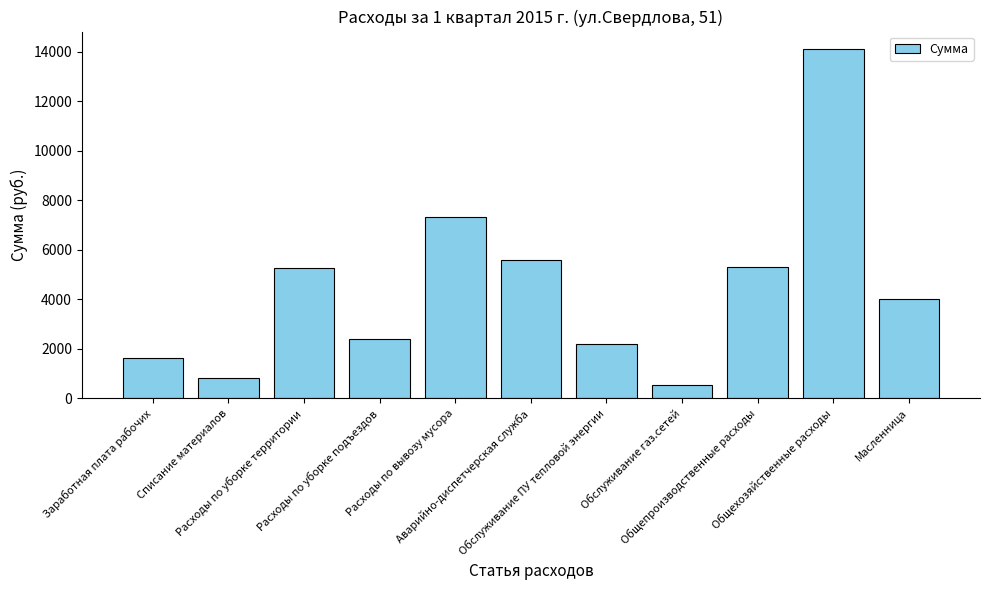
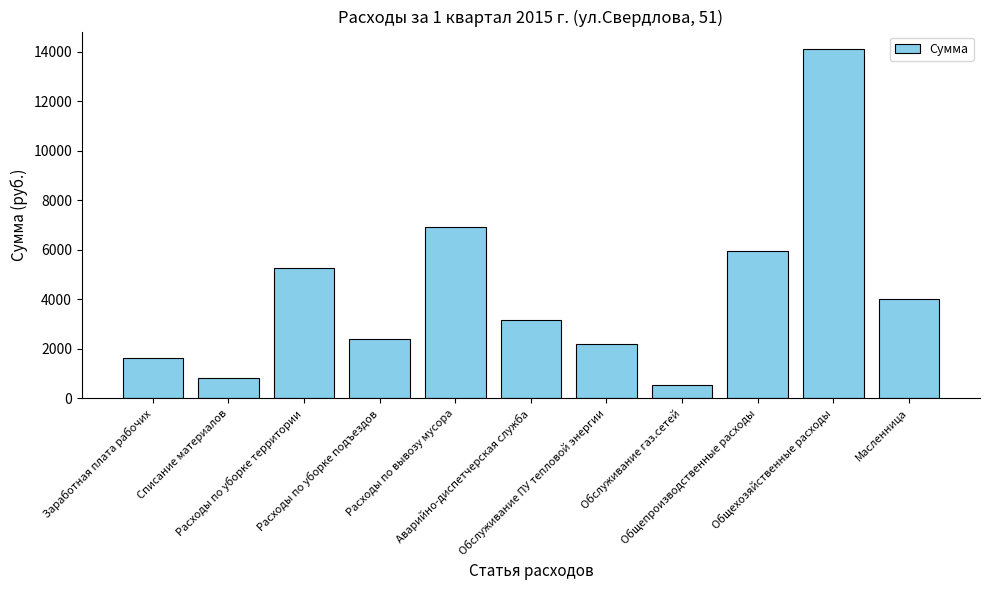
Расходы по вывозу мусора: 7300 -> 6900
Аварийно-диспетчерская служба: 5600 -> 3200
Общепроизводственные расходы: 5300 -> 5900
